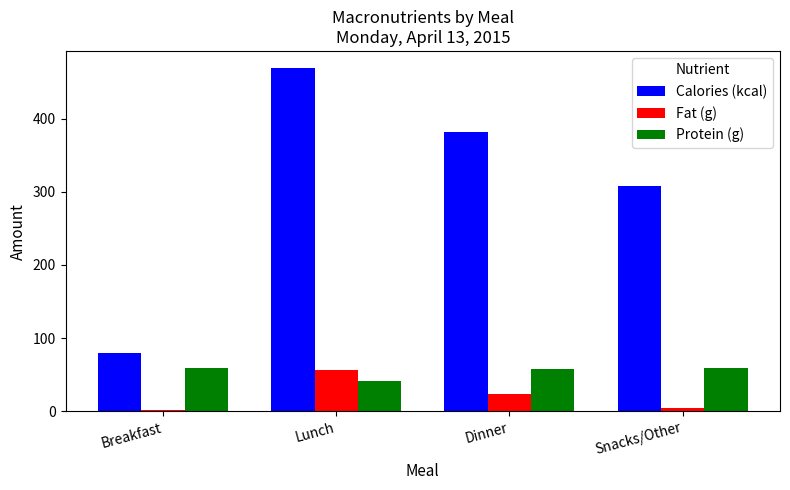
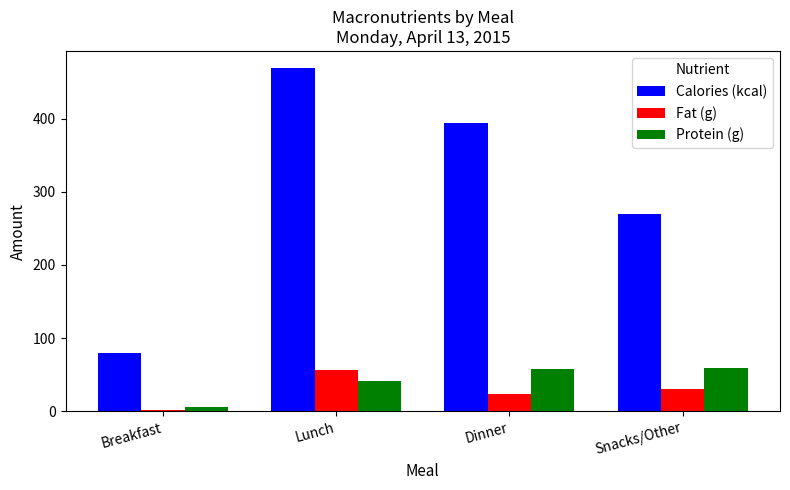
Protein (g), Breakfast: 60 -> 10
Calories (kcal), Dinner: 380 -> 390
Calories (kcal), Snacks/Other: 310 -> 270
Fat (g), Snacks/Other: 0 -> 30
